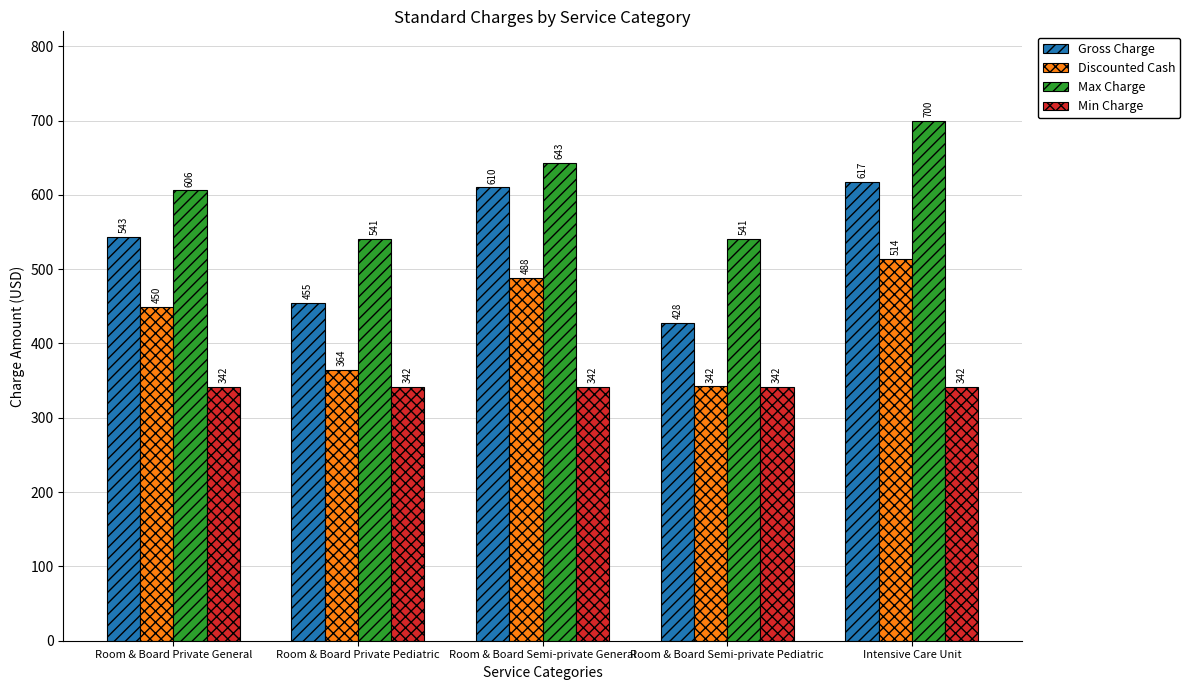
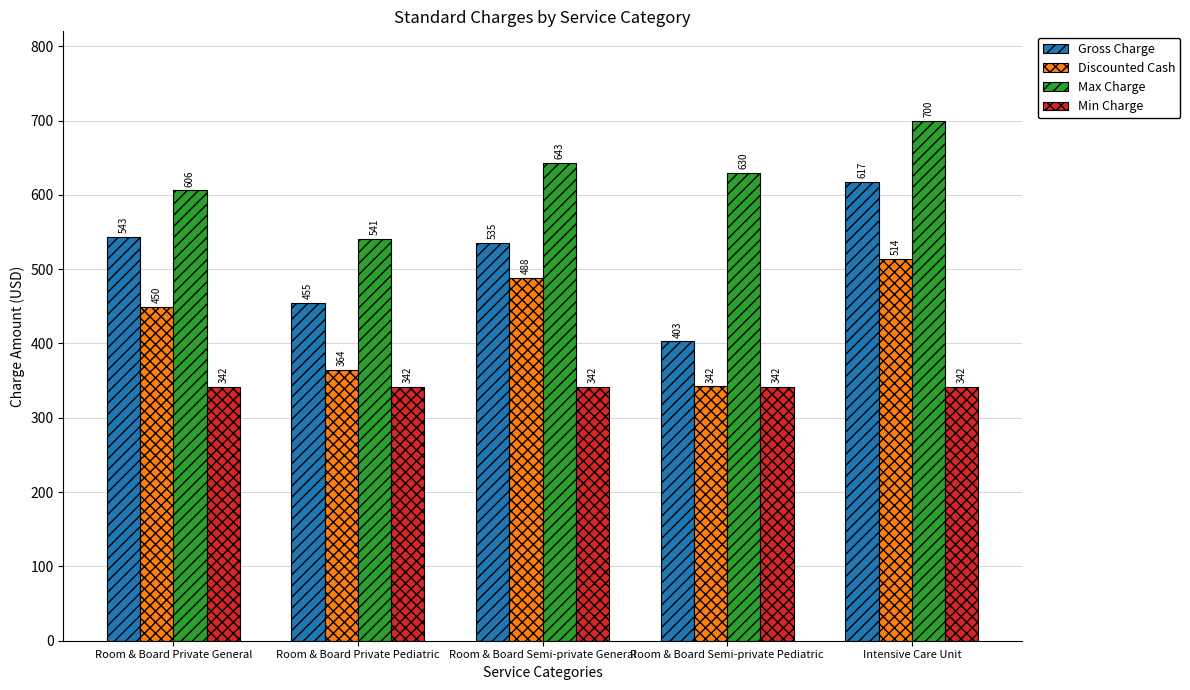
Gross Charge, Room & Board Semi-private General: 610 -> 535
Gross Charge, Room & Board Semi-private Pediatric: 428 -> 403
Max Charge, Room & Board Semi-private Pediatric: 541 -> 630
